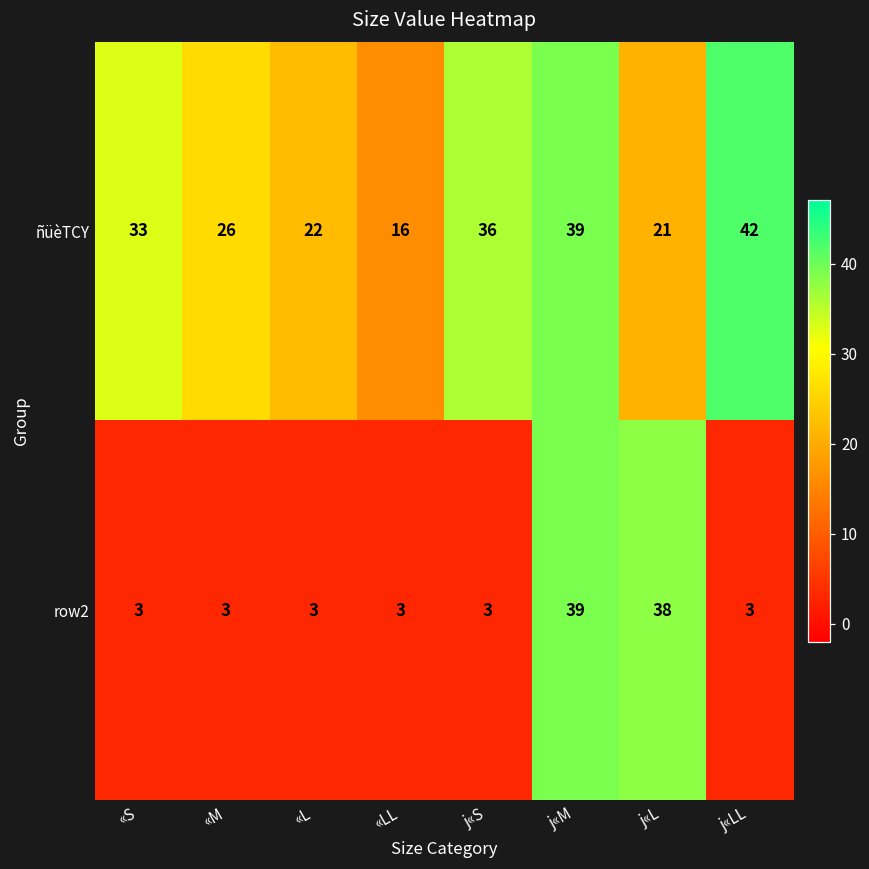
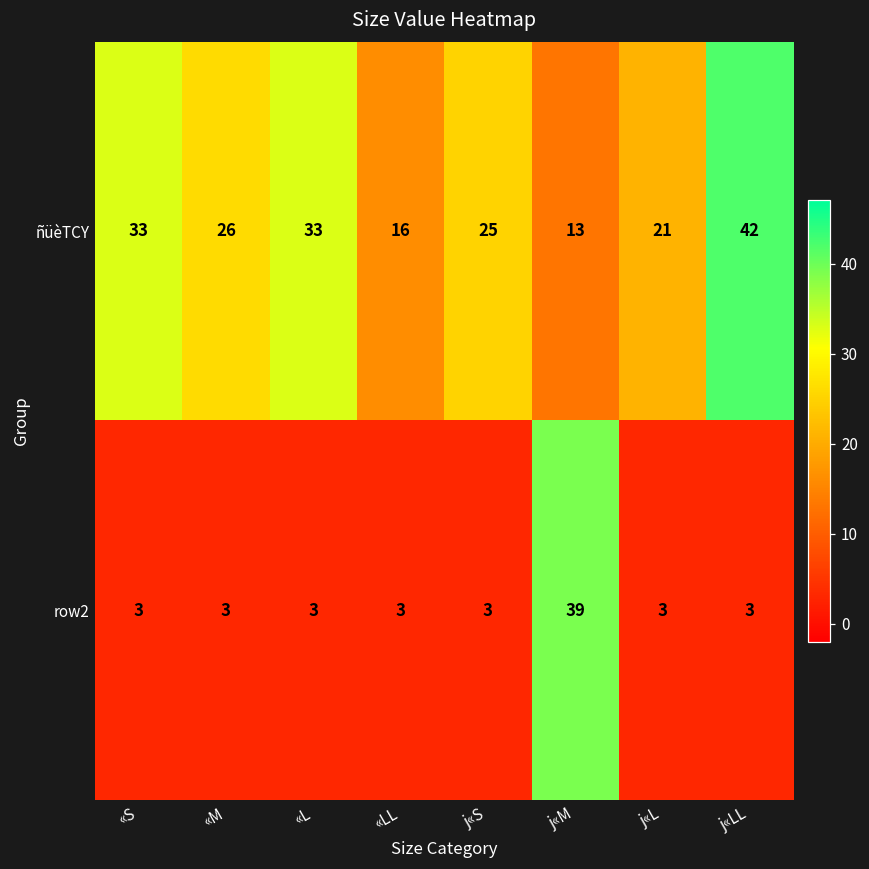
ñüèTCY, «L: 22 -> 33
ñüèTCY, j«S: 36 -> 25
ñüèTCY, j«M: 39 -> 13
row2, j«L: 38 -> 3
